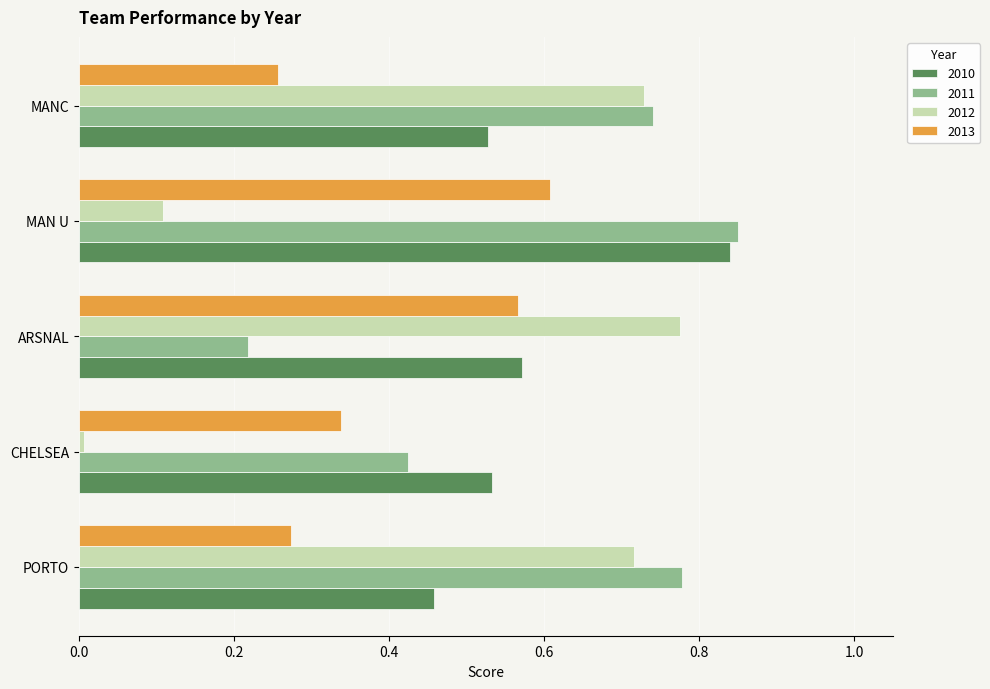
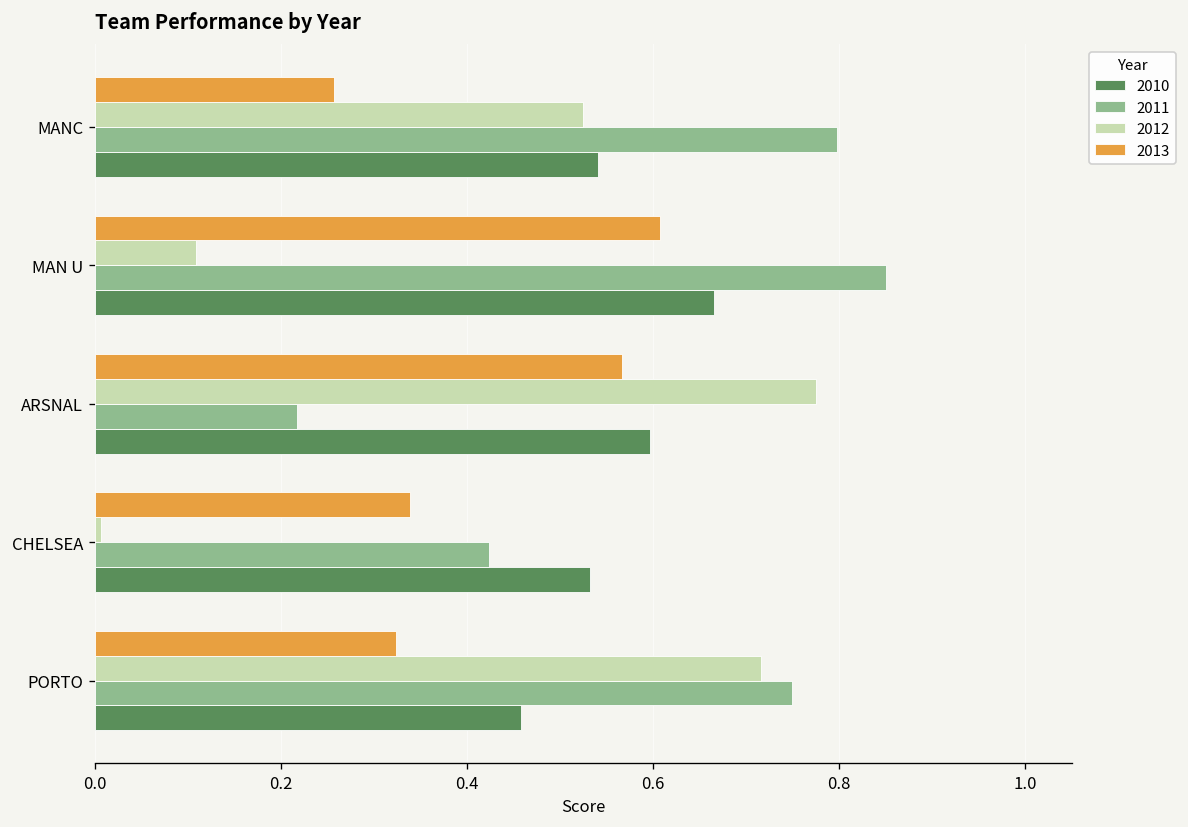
2012, MANC: 0.73 -> 0.52
2011, MANC: 0.74 -> 0.80
2010, MANC: 0.53 -> 0.54
2010, MAN U: 0.84 -> 0.67
2010, ARSNAL: 0.57 -> 0.60
2013, PORTO: 0.27 -> 0.32
2011, PORTO: 0.78 -> 0.75
